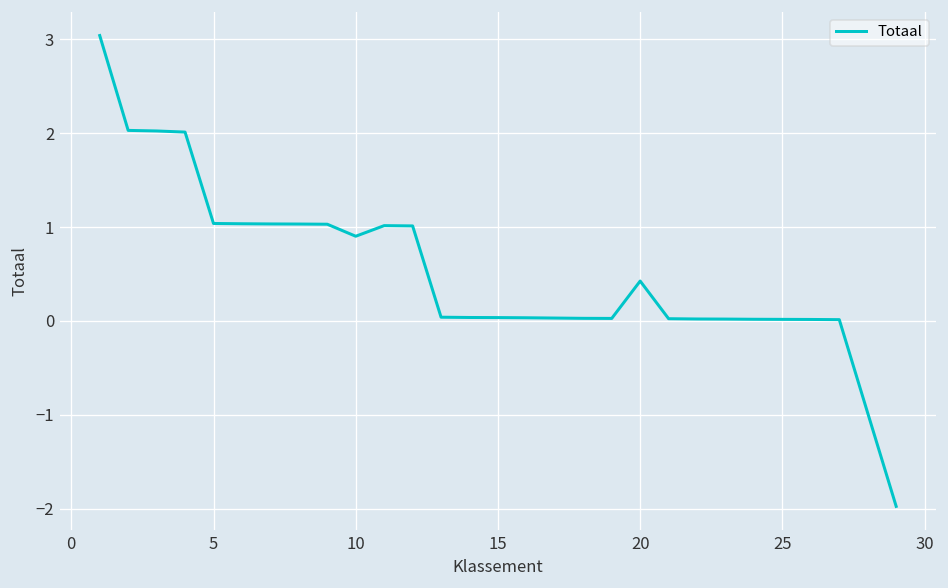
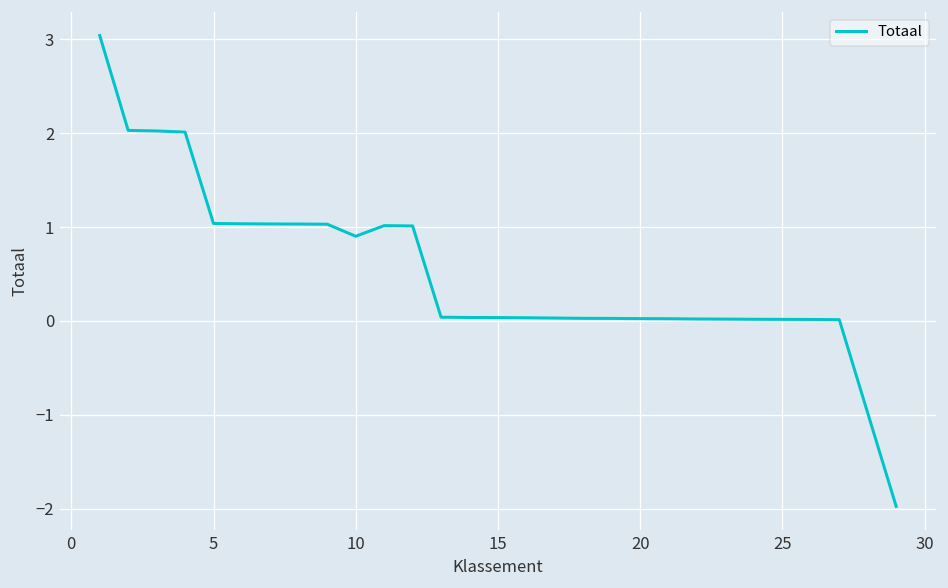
20: 0.4 -> 0.0
